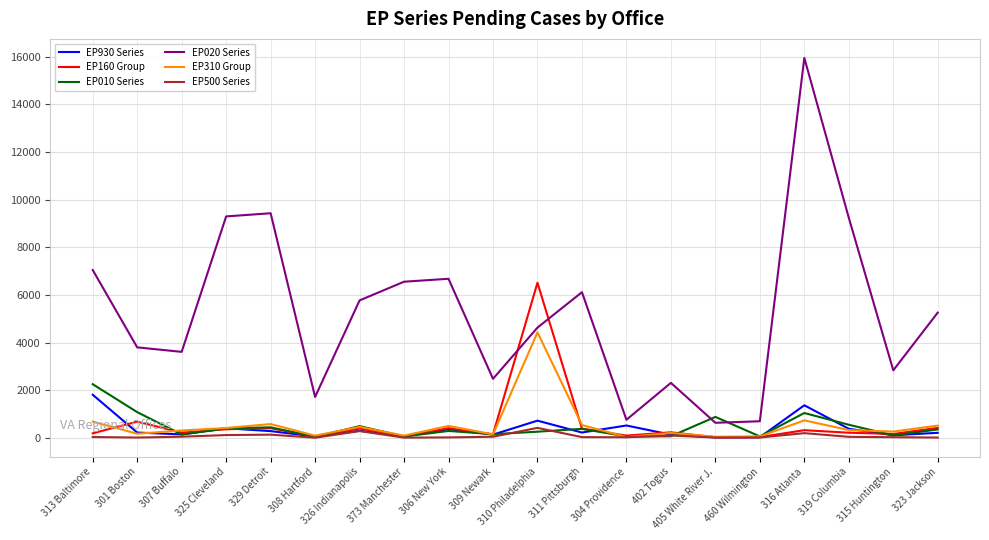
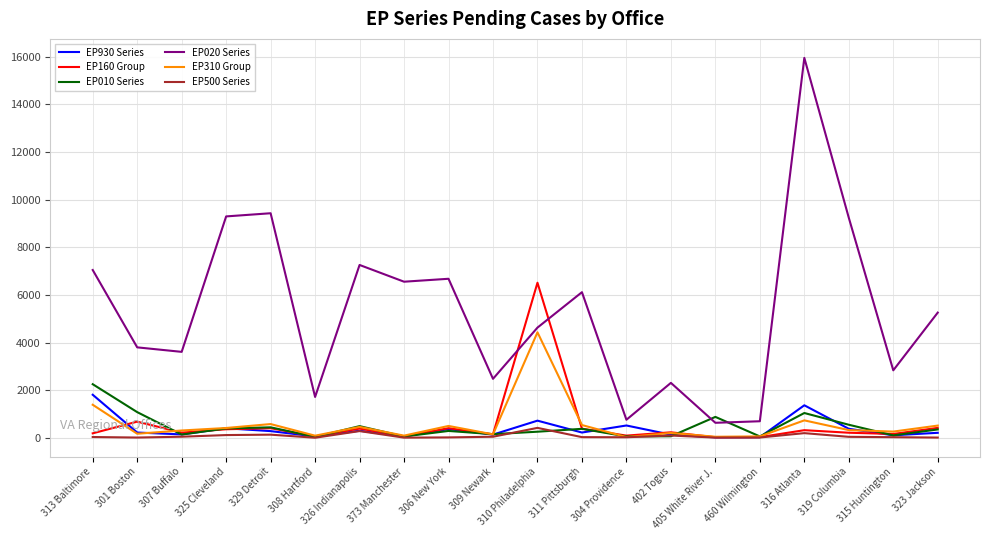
EP310 Group, 313 Baltimore: 700 -> 1400
EP020 Series, 326 Indianapolis: 5800 -> 7300
